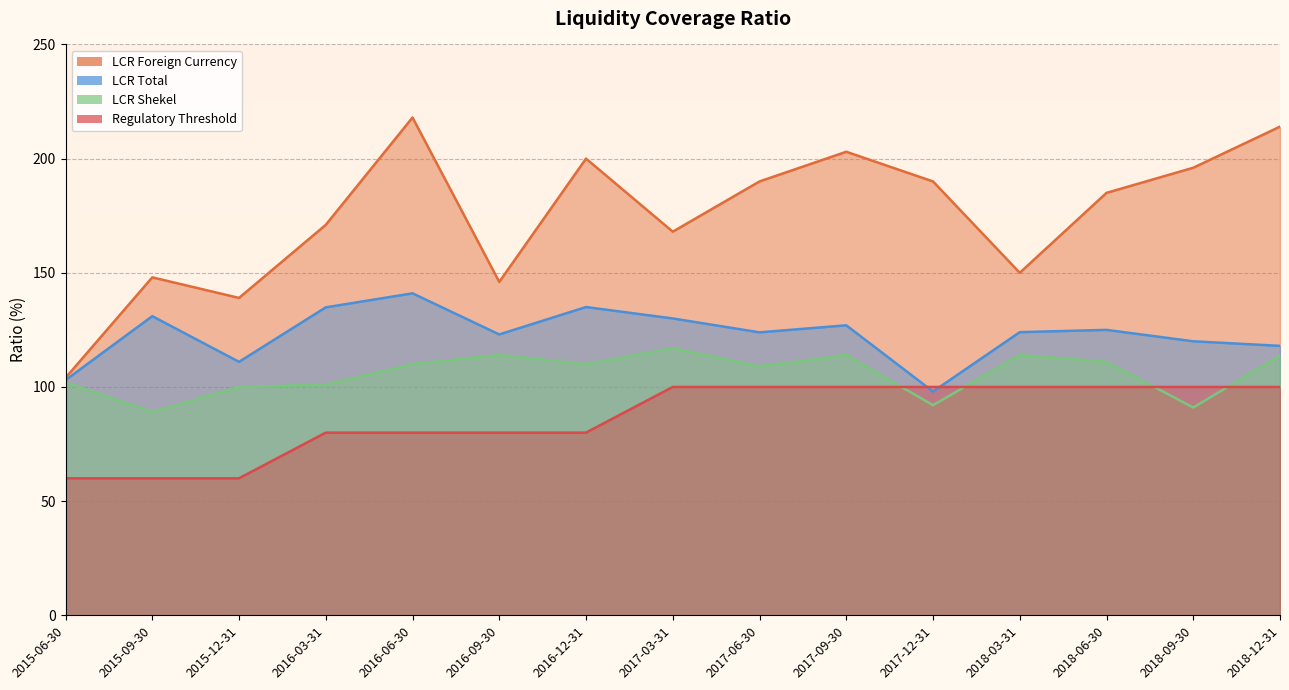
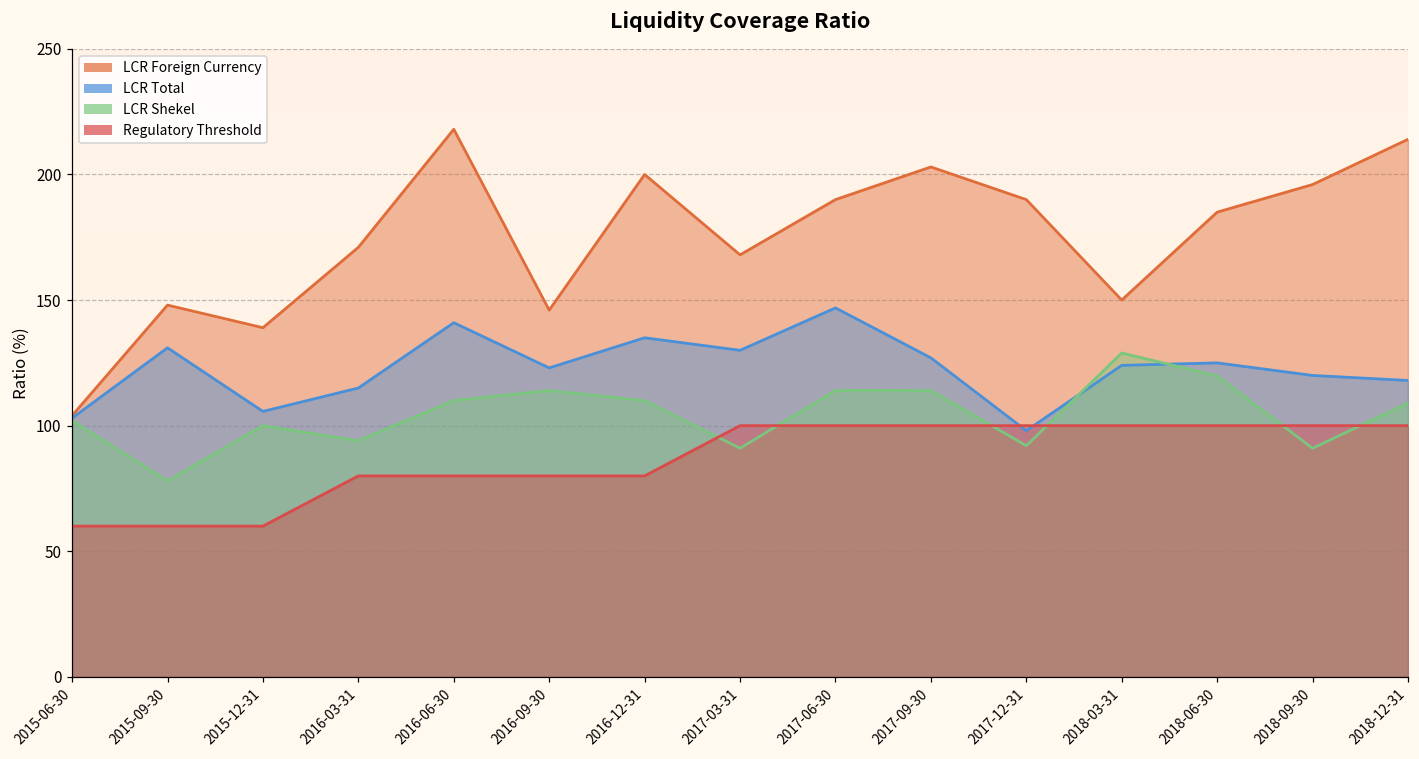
LCR Shekel, 2015-09-30: 89 -> 78
LCR Total, 2015-12-31: 111 -> 106
LCR Total, 2016-03-31: 135 -> 115
LCR Shekel, 2016-03-31: 101 -> 94
LCR Shekel, 2017-03-31: 117 -> 91
LCR Total, 2017-06-30: 124 -> 147
LCR Shekel, 2017-06-30: 109 -> 114
LCR Shekel, 2018-03-31: 114 -> 129
LCR Shekel, 2018-06-30: 111 -> 120
LCR Shekel, 2018-12-31: 114 -> 109
